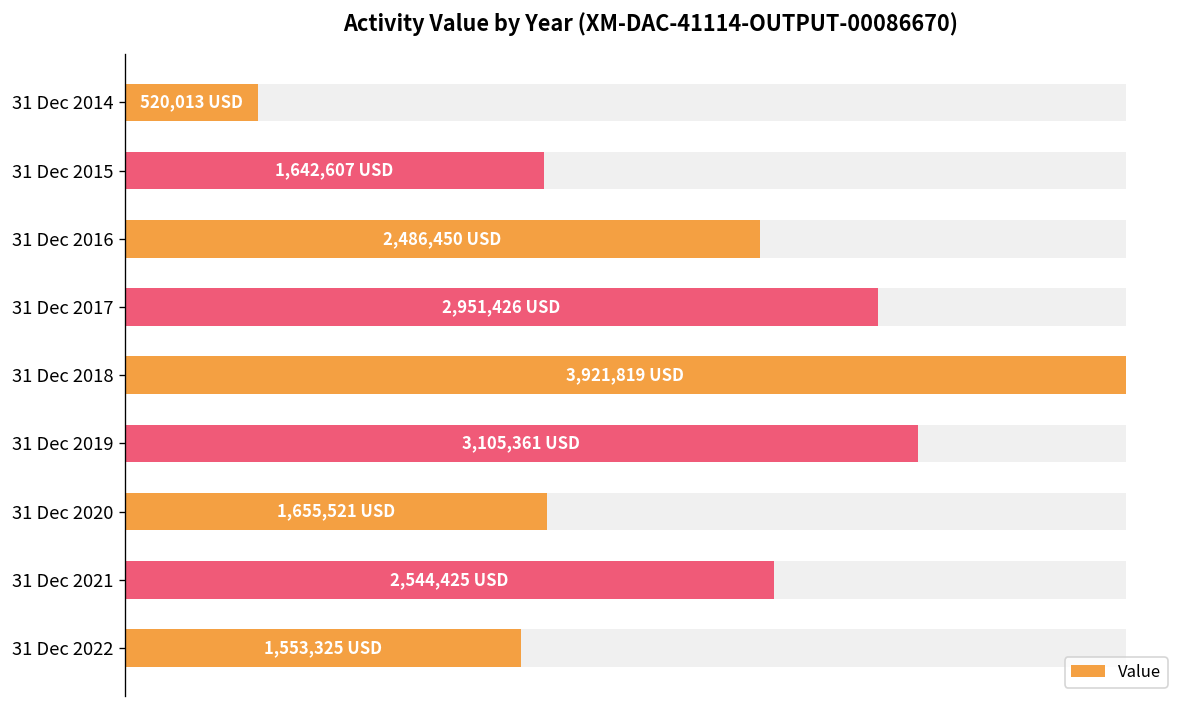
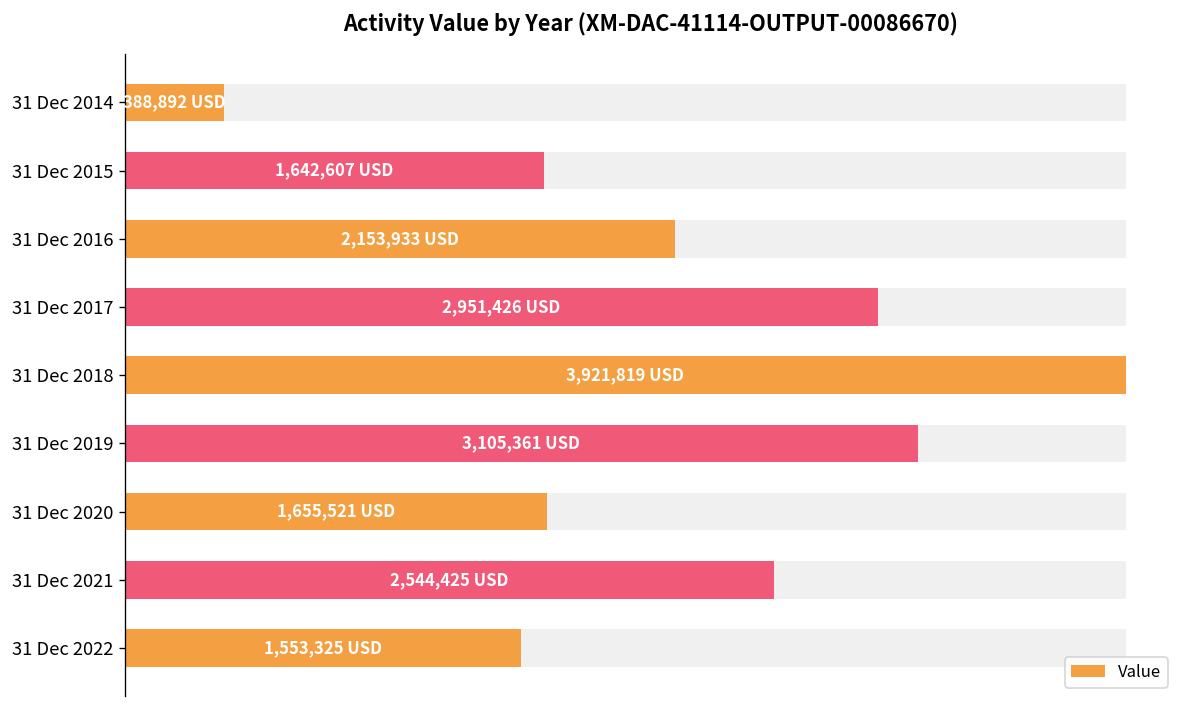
Value, 31 Dec 2014: 520,013 -> 388,892
Value, 31 Dec 2016: 2,486,450 -> 2,153,933
